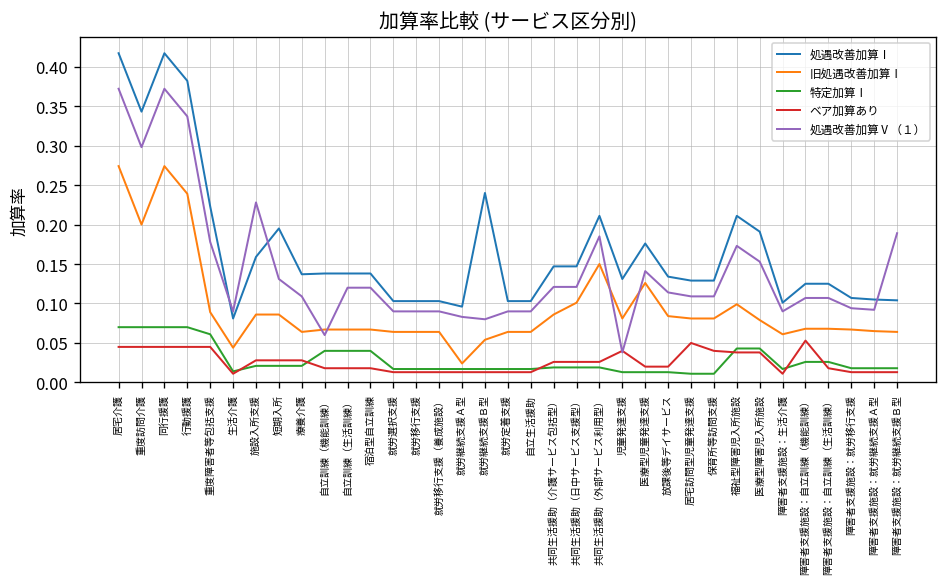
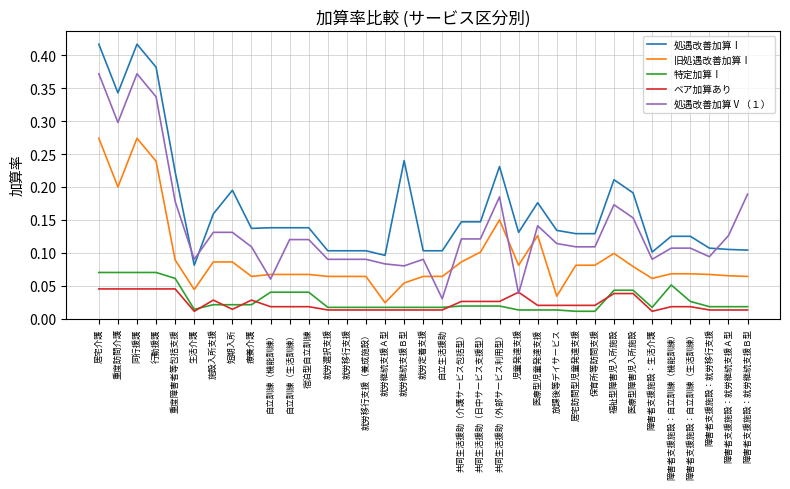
処遇改善加算Ⅴ（１）, 施設入所支援: 0.23 -> 0.13
ベア加算あり, 短期入所: 0.03 -> 0.01
処遇改善加算Ⅴ（１）, 自立生活援助: 0.09 -> 0.03
処遇改善加算Ⅰ, 共同生活援助（外部サービス利用型）: 0.21 -> 0.23
旧処遇改善加算Ⅰ, 放課後等デイサービス: 0.08 -> 0.03
ベア加算あり, 居宅訪問型児童発達支援: 0.05 -> 0.02
ベア加算あり, 保育所等訪問支援: 0.04 -> 0.02
特定加算Ⅰ, 障害者支援施設：自立訓練（機能訓練）: 0.03 -> 0.05
ベア加算あり, 障害者支援施設：自立訓練（機能訓練）: 0.05 -> 0.02
処遇改善加算Ⅴ（１）, 障害者支援施設：就労継続支援Ａ型: 0.09 -> 0.13
